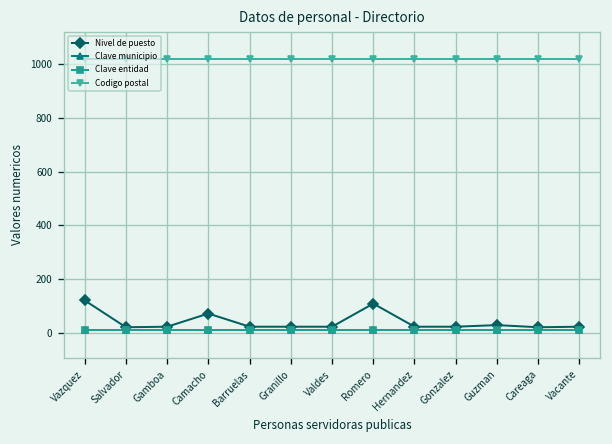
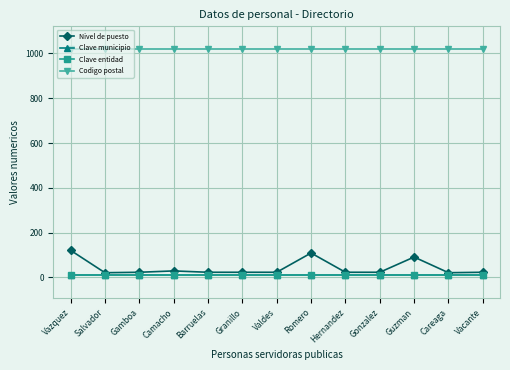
Nivel de puesto, Camacho: 70 -> 30
Nivel de puesto, Guzman: 30 -> 90
